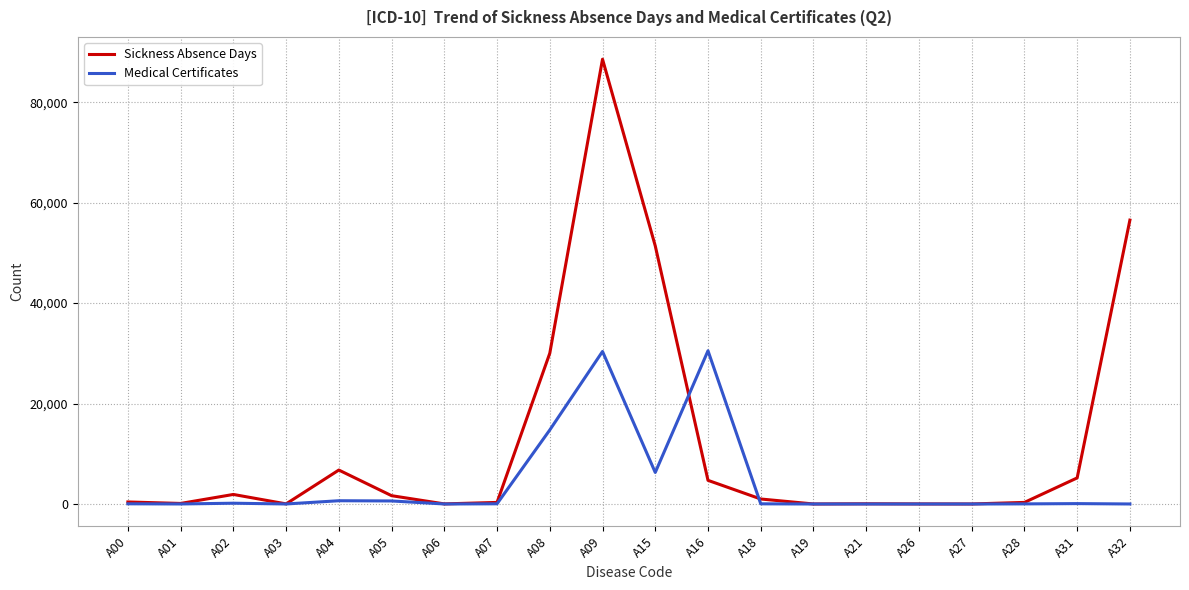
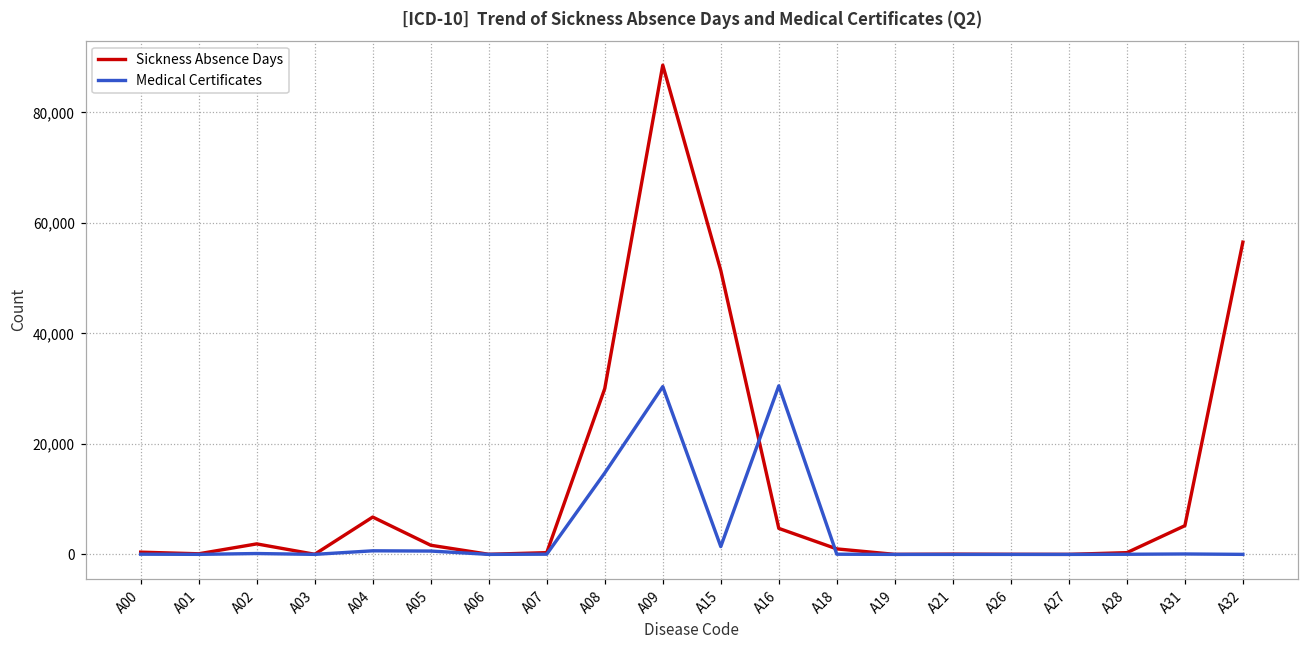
Medical Certificates, A15: 6,000 -> 1,000
